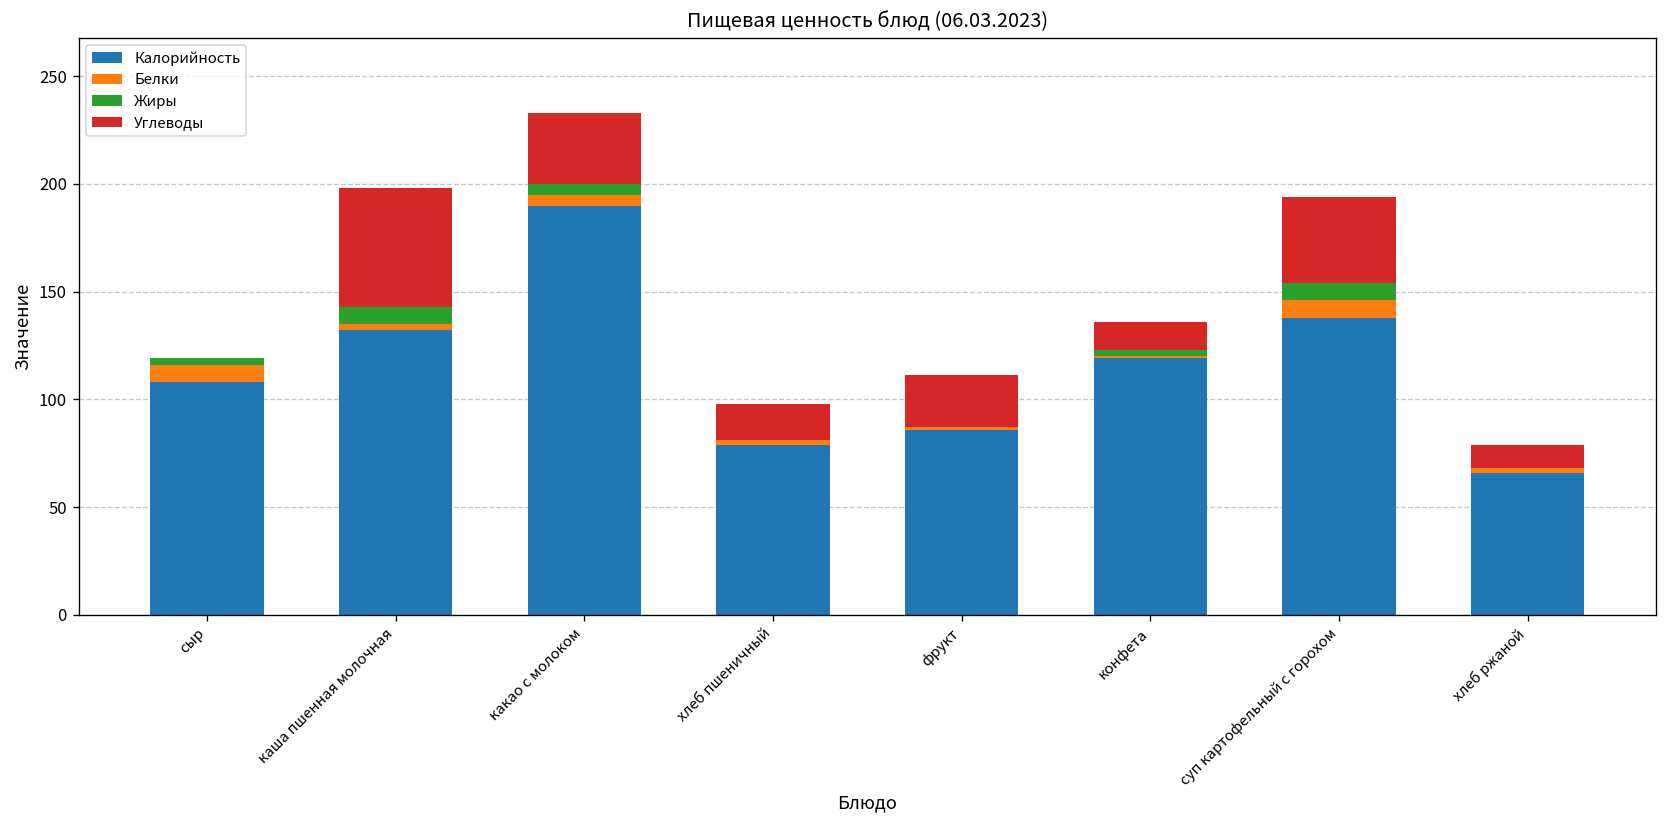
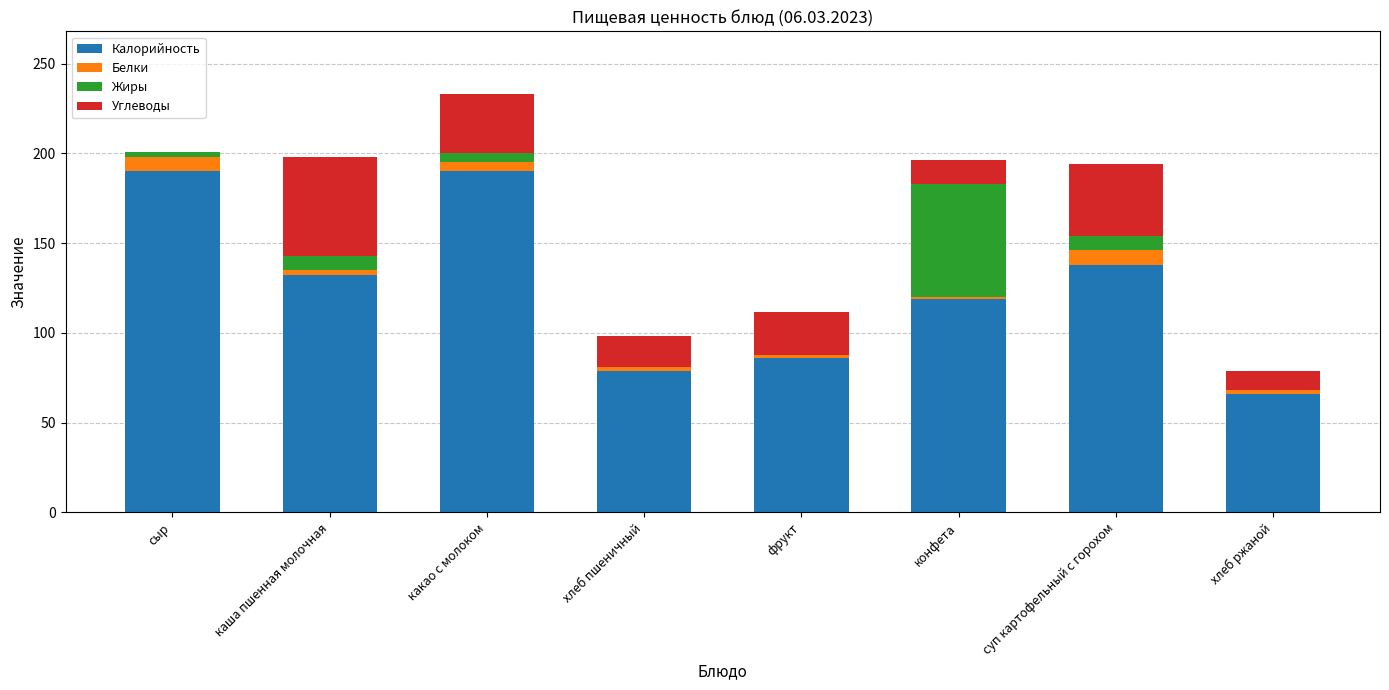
Калорийность, сыр: 108 -> 190
Жиры, конфета: 3 -> 63
